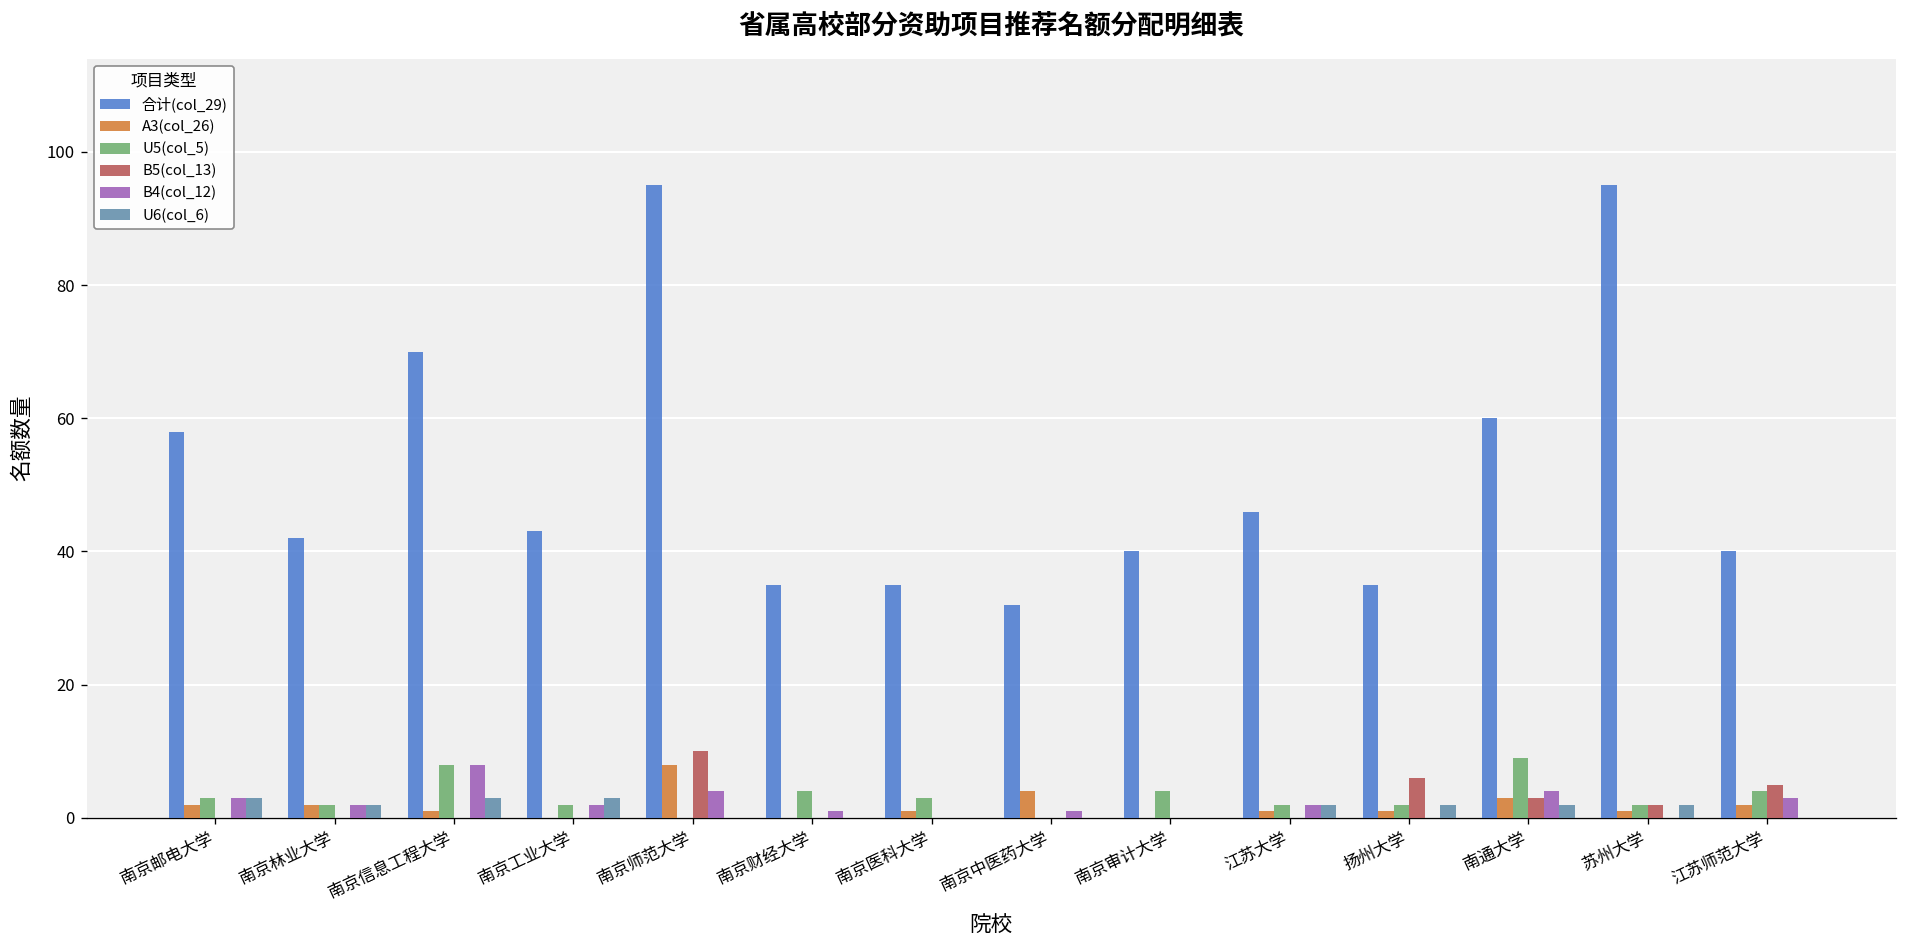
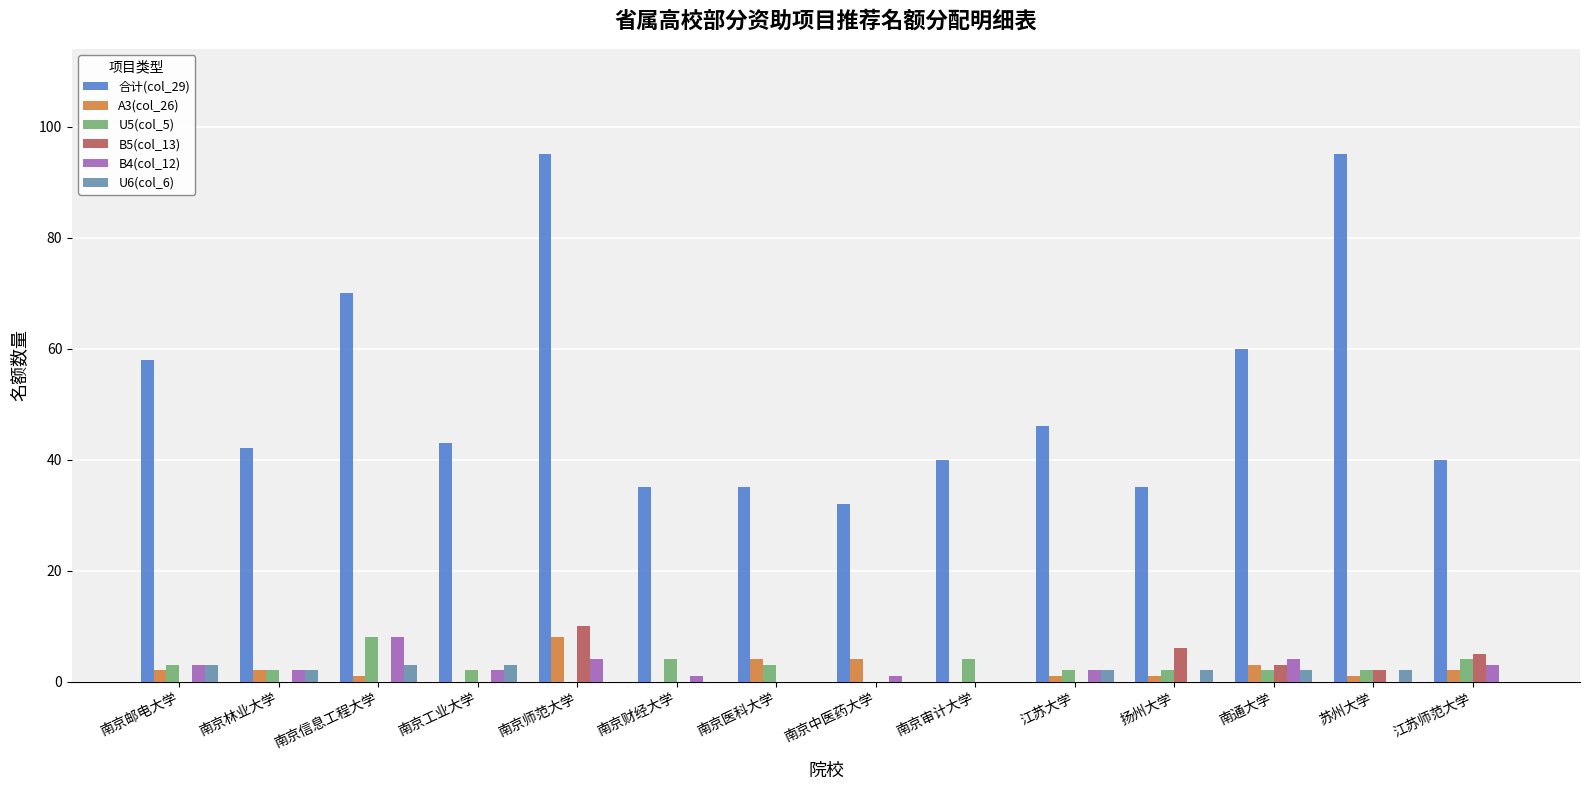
A3(col_26), 南京医科大学: 1 -> 4
U5(col_5), 南通大学: 9 -> 2
